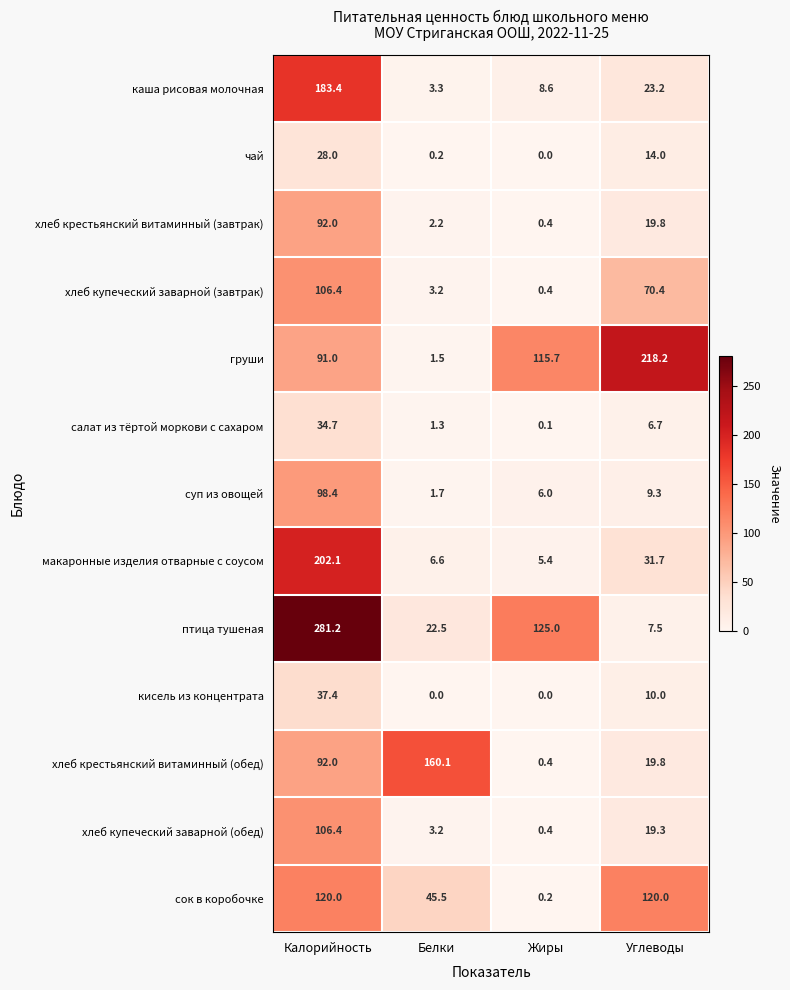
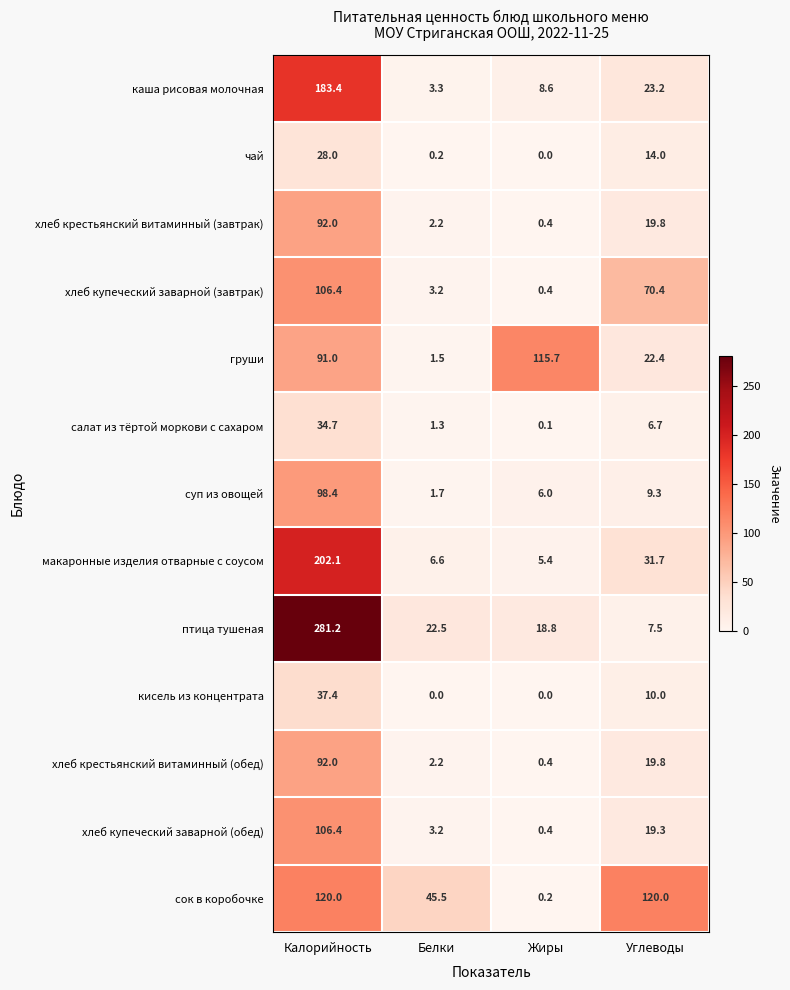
груши, Углеводы: 218.2 -> 22.4
птица тушеная, Жиры: 125.0 -> 18.8
хлеб крестьянский витаминный (обед), Белки: 160.1 -> 2.2
